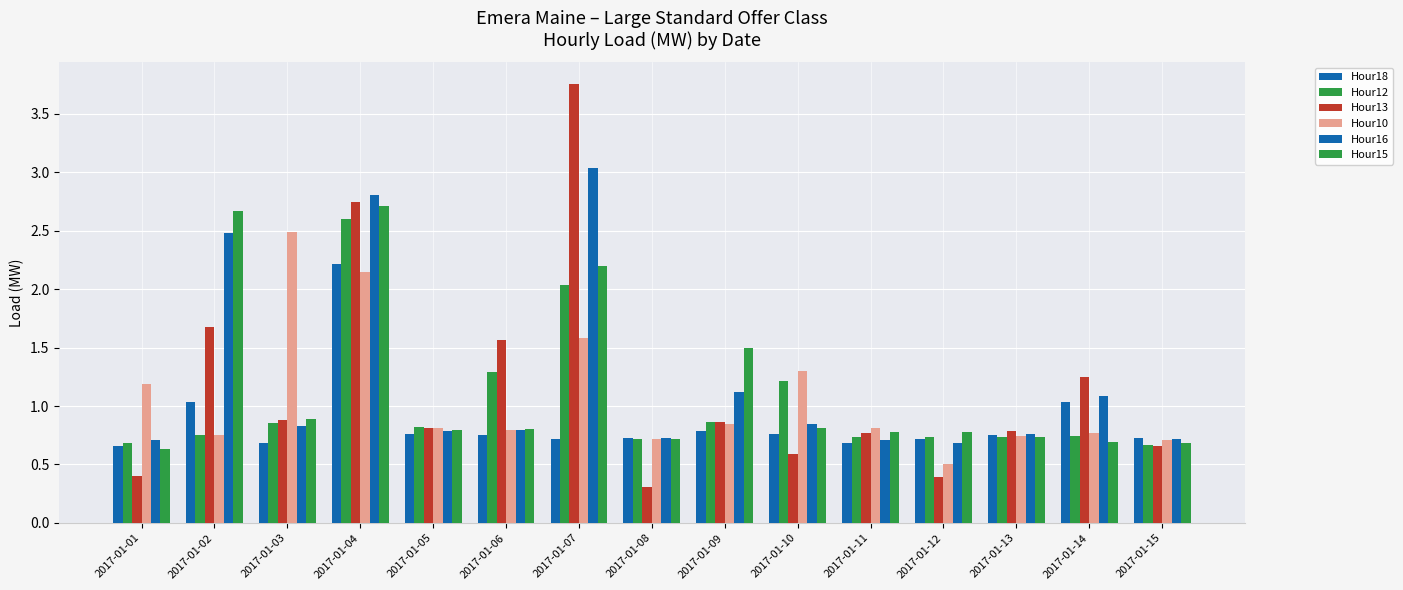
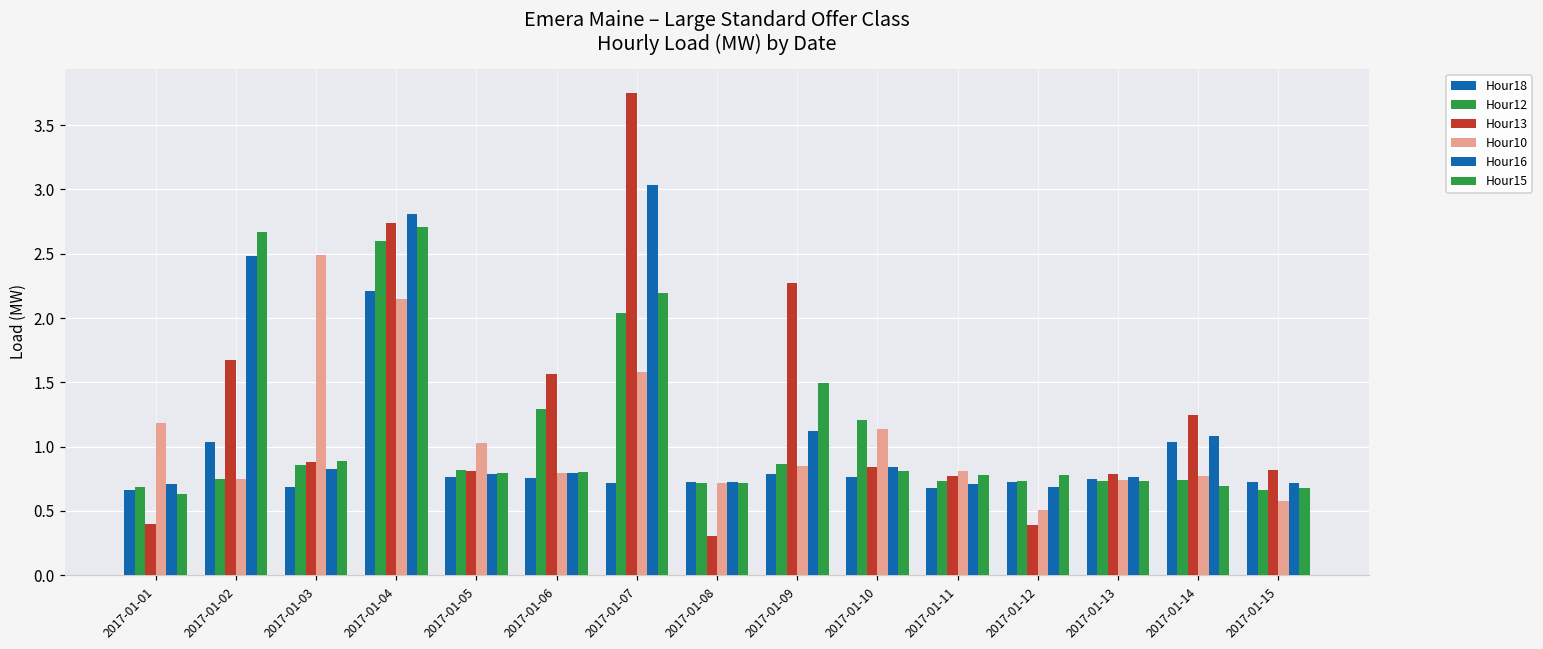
Hour10, 2017-01-05: 0.82 -> 1.03
Hour13, 2017-01-09: 0.86 -> 2.27
Hour13, 2017-01-10: 0.59 -> 0.85
Hour10, 2017-01-10: 1.30 -> 1.14
Hour13, 2017-01-15: 0.65 -> 0.82
Hour10, 2017-01-15: 0.71 -> 0.58
